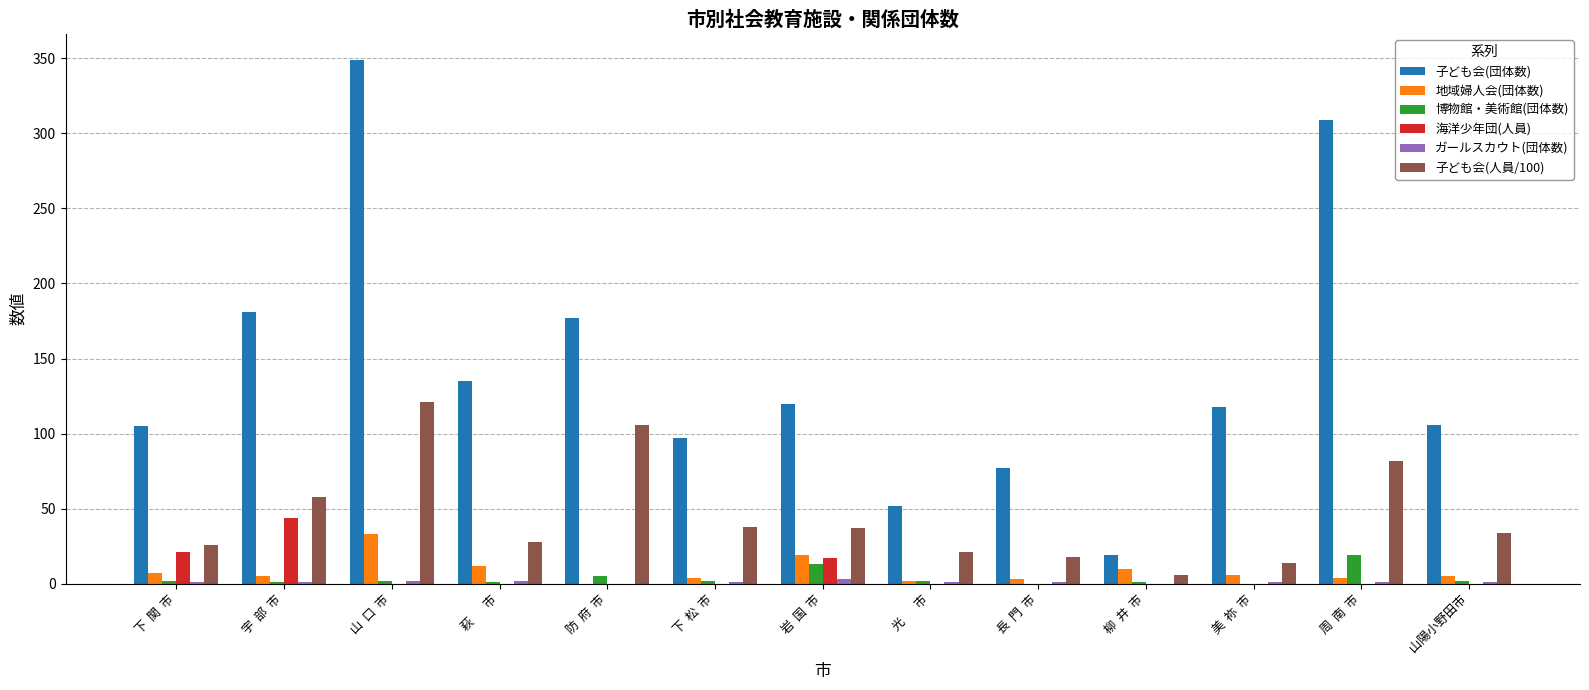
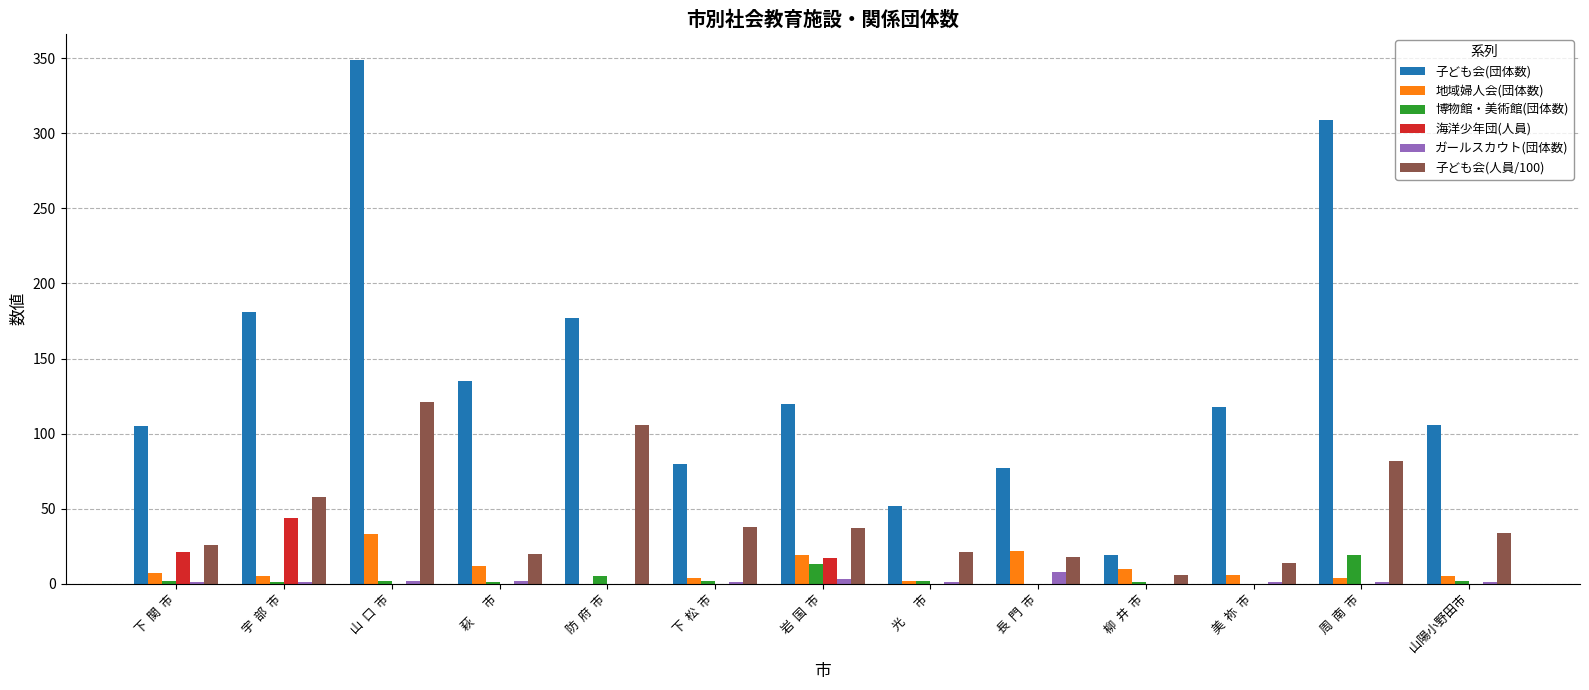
子ども会(人員/100), 萩 市: 28 -> 20
子ども会(団体数), 下 松 市: 97 -> 80
地域婦人会(団体数), 長 門 市: 3 -> 22
ガールスカウト(団体数), 長 門 市: 1 -> 8
